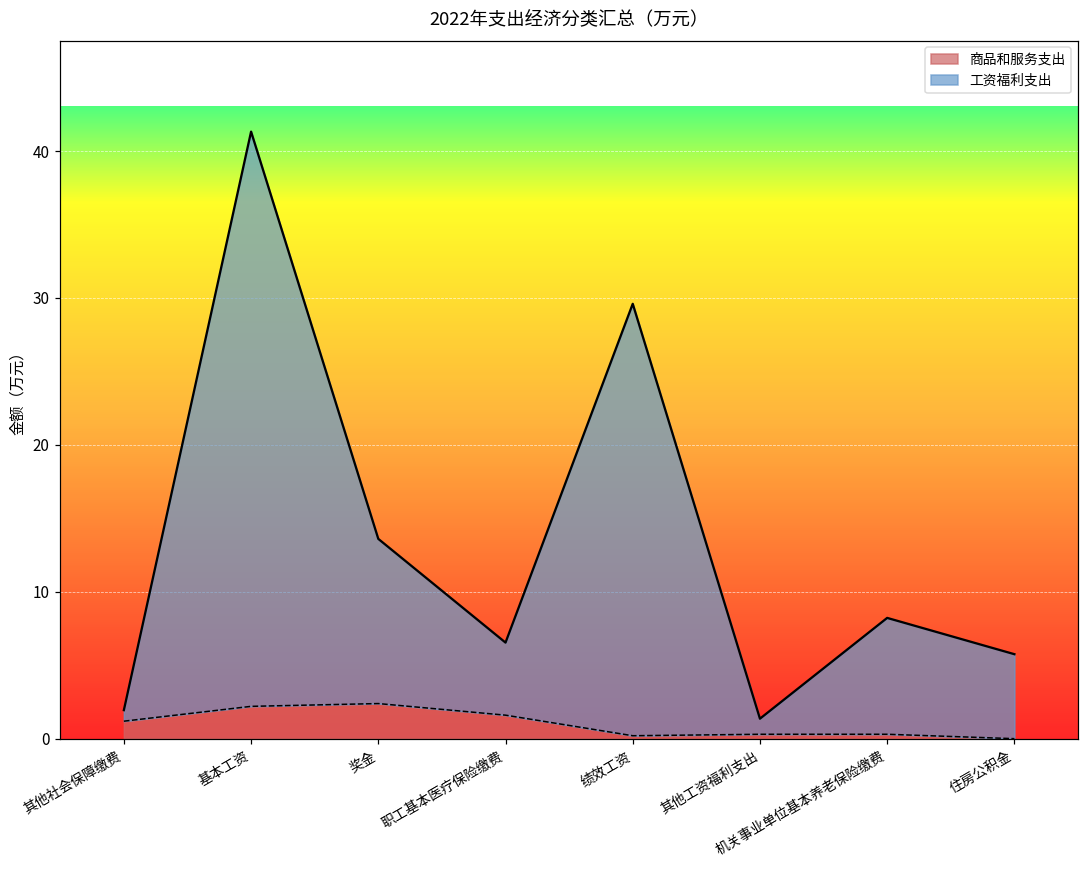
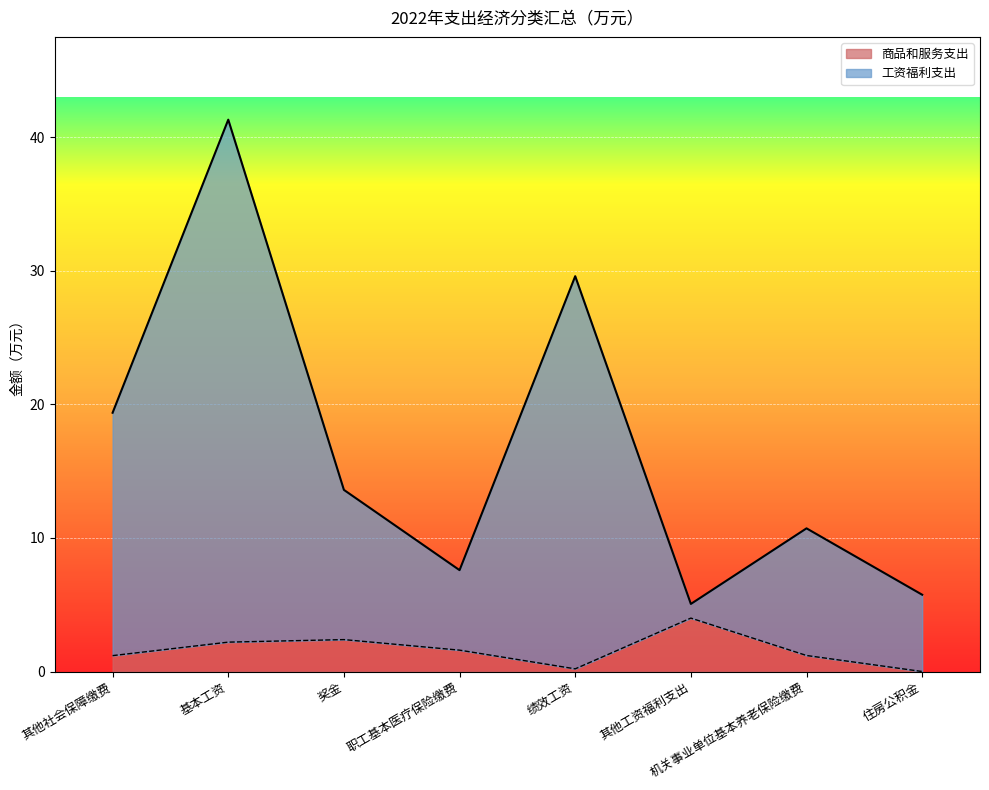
工资福利支出, 其他社会保障缴费: 0.8 -> 18.2
工资福利支出, 职工基本医疗保险缴费: 4.9 -> 6.0
商品和服务支出, 其他工资福利支出: 0.3 -> 4.0
商品和服务支出, 机关事业单位基本养老保险缴费: 0.3 -> 1.2
工资福利支出, 机关事业单位基本养老保险缴费: 7.9 -> 9.5
